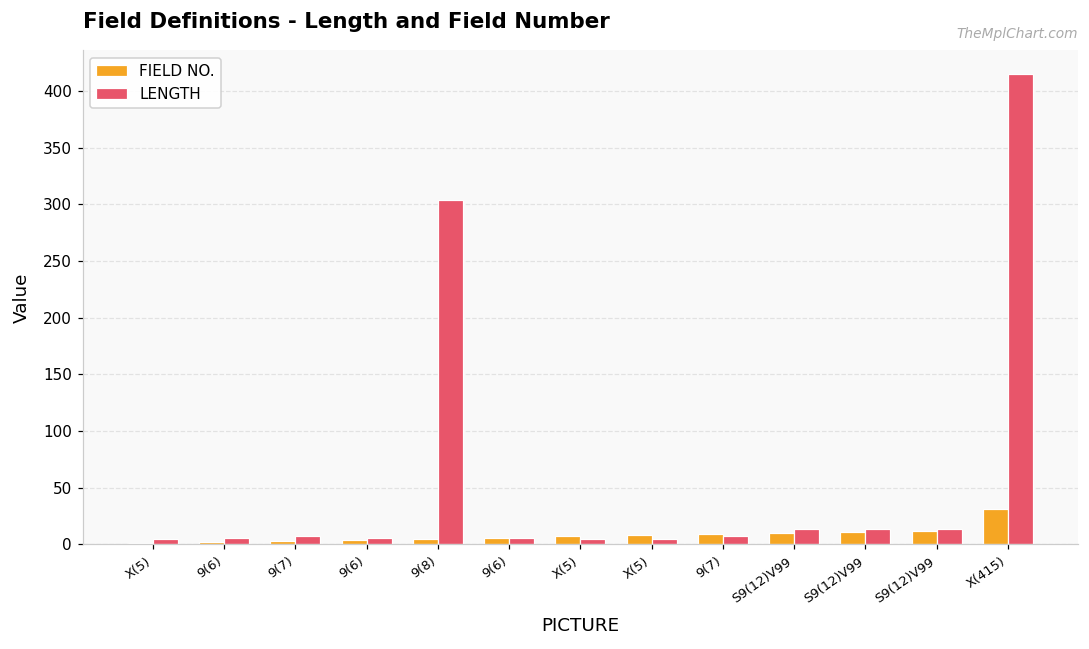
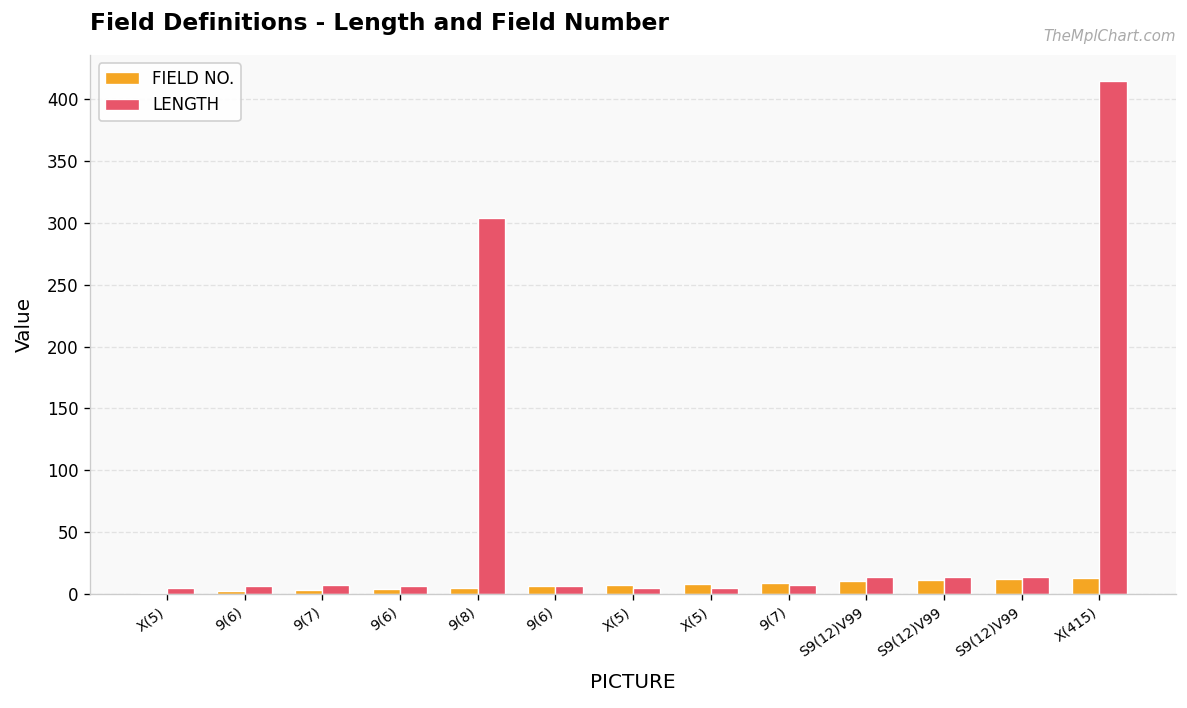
FIELD NO., X(415): 31 -> 13
